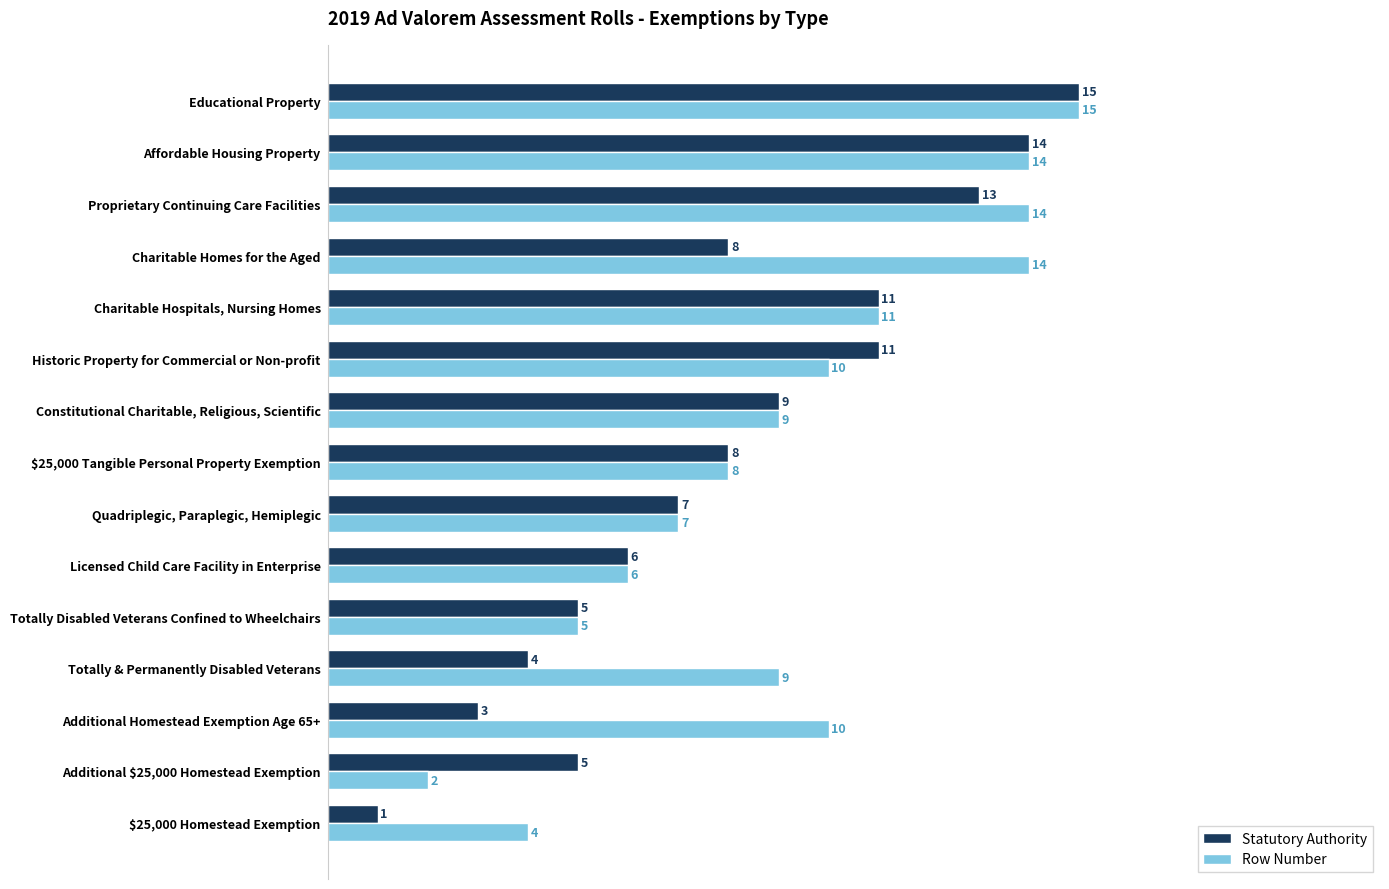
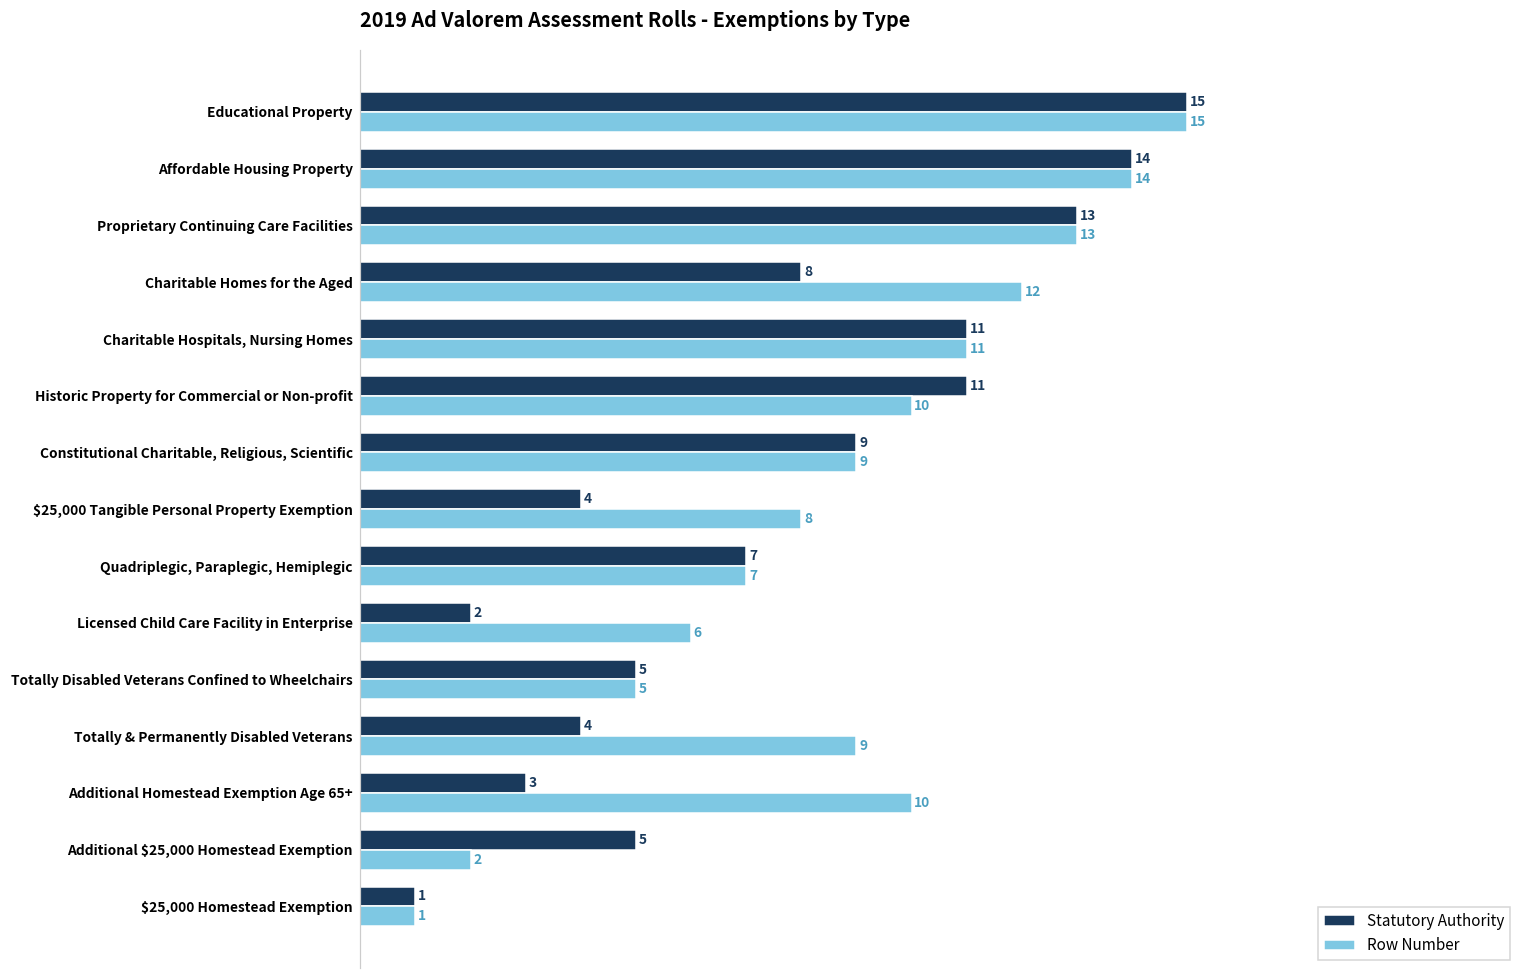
Row Number, Proprietary Continuing Care Facilities: 14 -> 13
Row Number, Charitable Homes for the Aged: 14 -> 12
Statutory Authority, $25,000 Tangible Personal Property Exemption: 8 -> 4
Statutory Authority, Licensed Child Care Facility in Enterprise: 6 -> 2
Row Number, $25,000 Homestead Exemption: 4 -> 1
